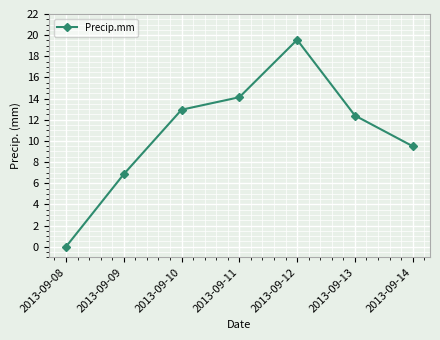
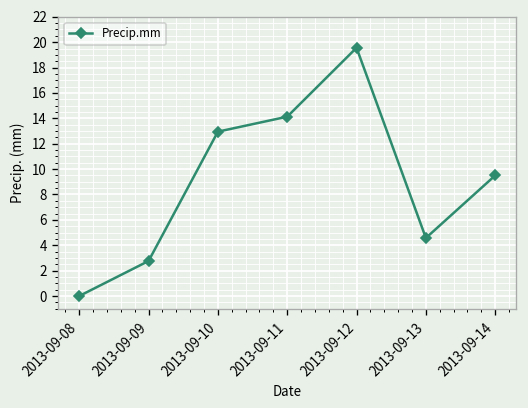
2013-09-09: 6.9 -> 2.8
2013-09-13: 12.4 -> 4.6
